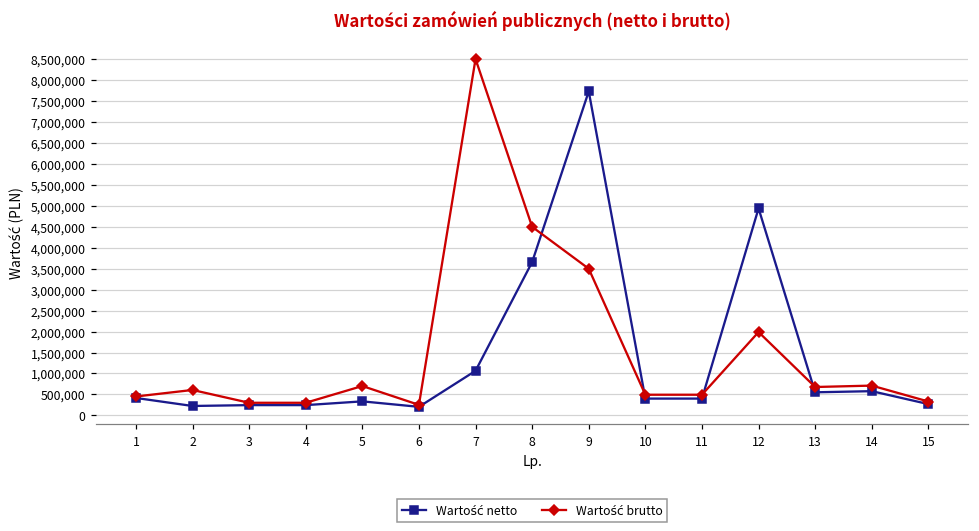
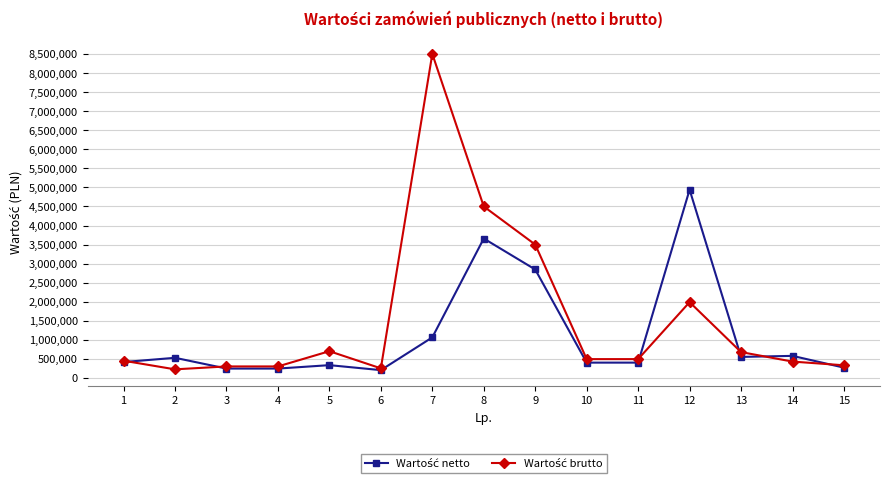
Wartość netto, 2: 200,000 -> 500,000
Wartość brutto, 2: 600,000 -> 200,000
Wartość netto, 9: 7,700,000 -> 2,800,000
Wartość brutto, 14: 700,000 -> 400,000
